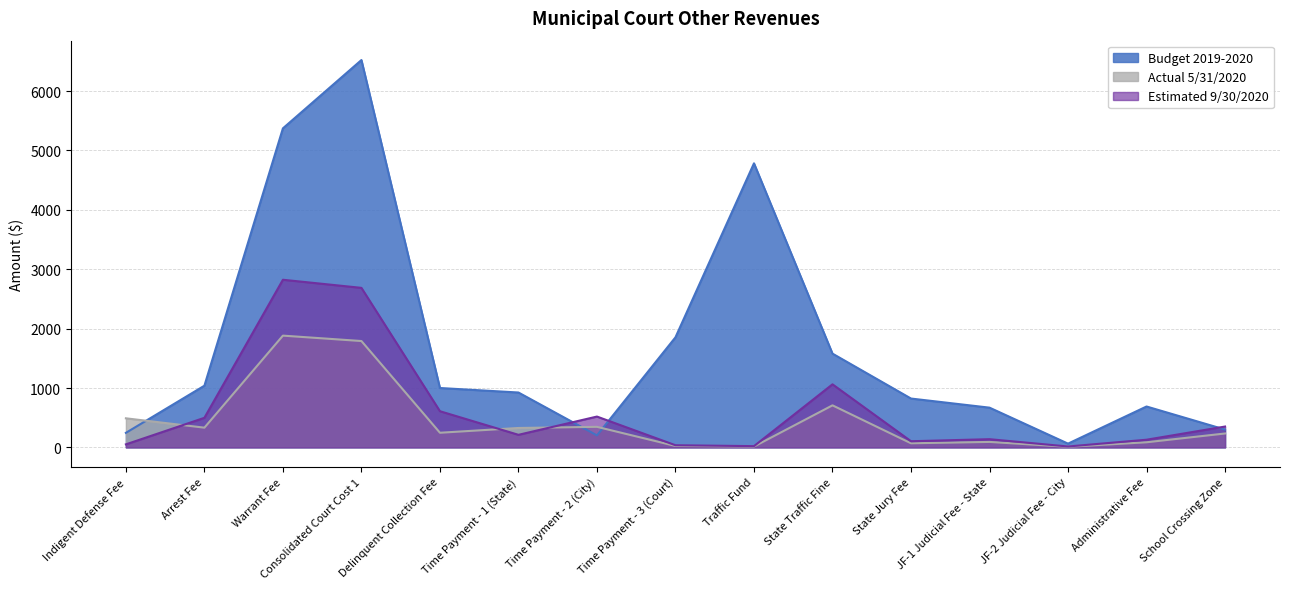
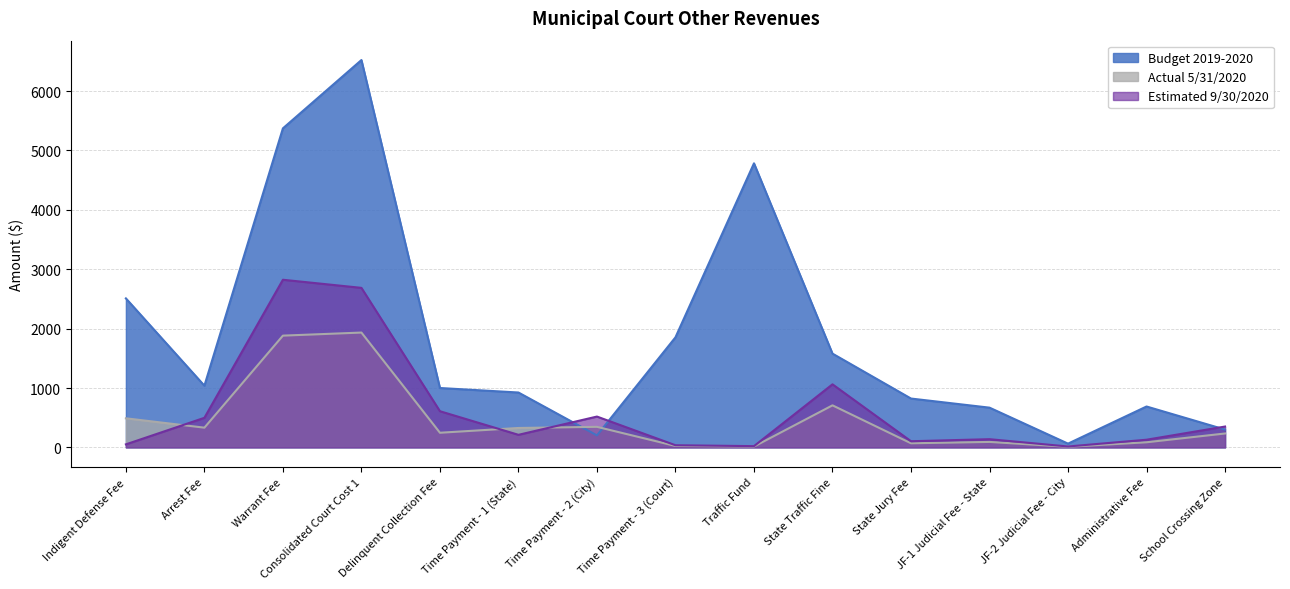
Budget 2019-2020, Indigent Defense Fee: 200 -> 2500
Actual 5/31/2020, Consolidated Court Cost 1: 1800 -> 1900
